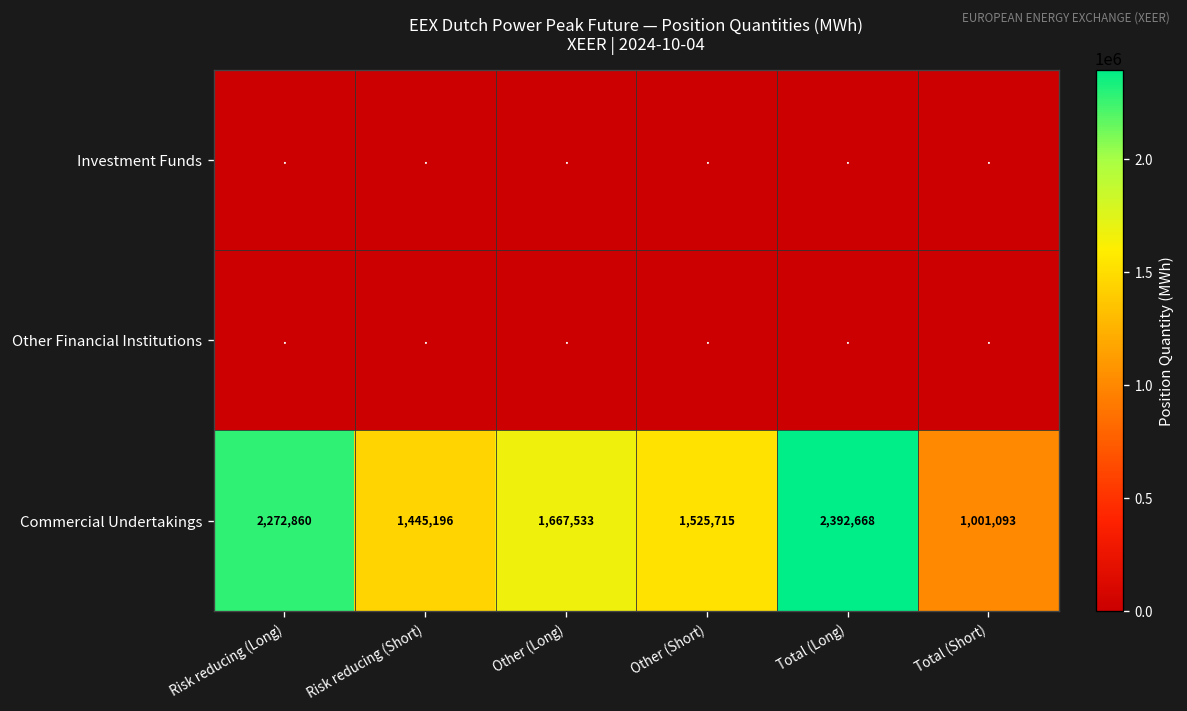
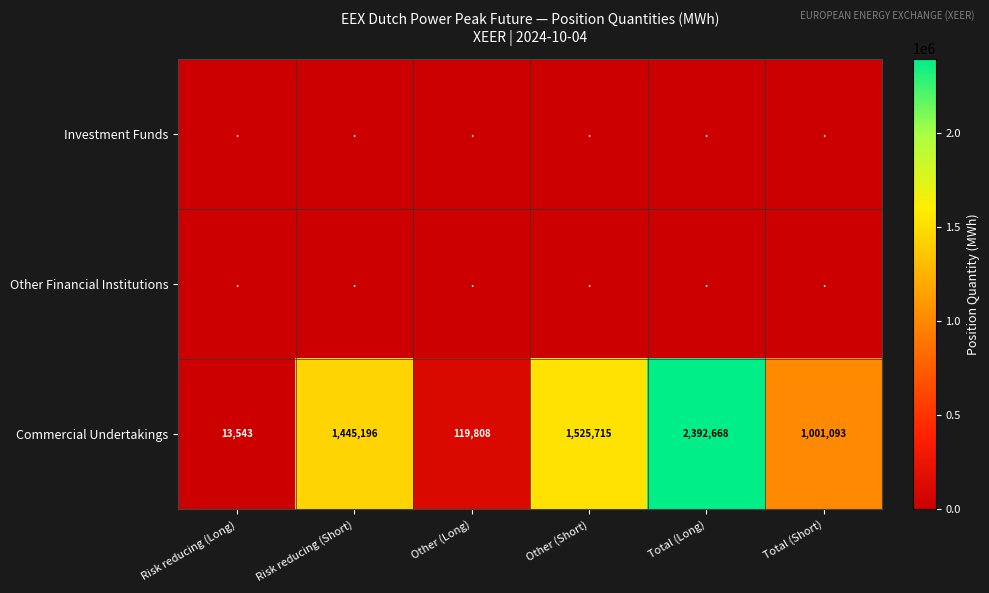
Commercial Undertakings, Risk reducing (Long): 2,272,860 -> 13,543
Commercial Undertakings, Other (Long): 1,667,533 -> 119,808
